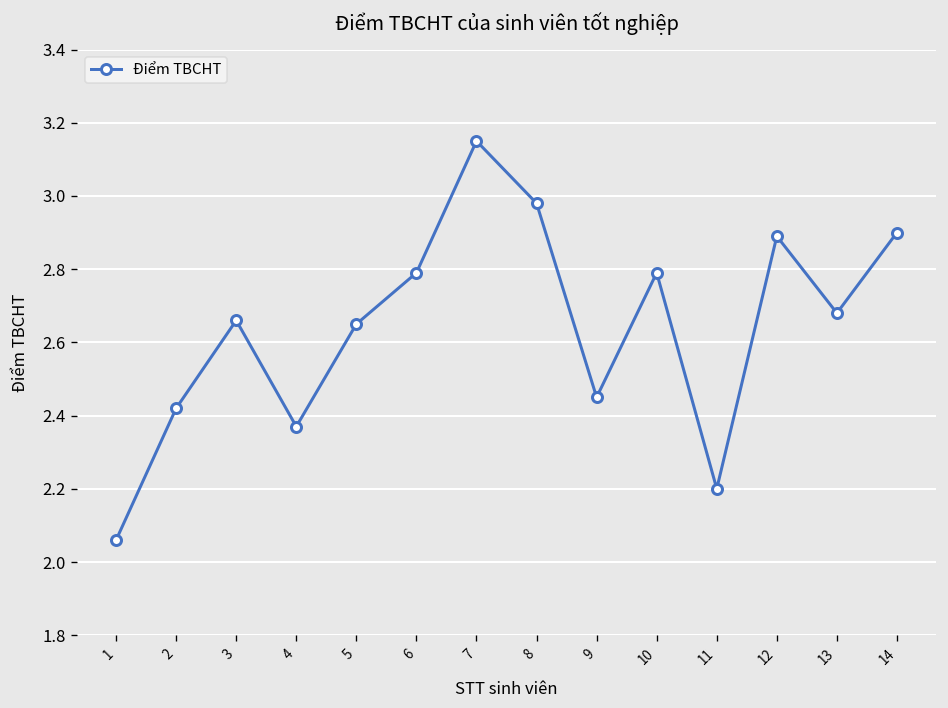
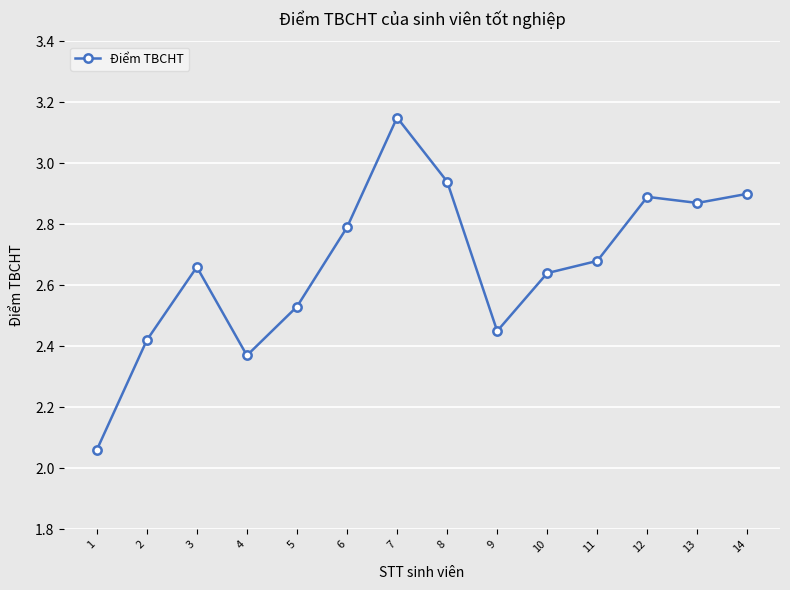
5: 2.65 -> 2.53
8: 2.98 -> 2.94
10: 2.79 -> 2.64
11: 2.20 -> 2.68
13: 2.68 -> 2.87
